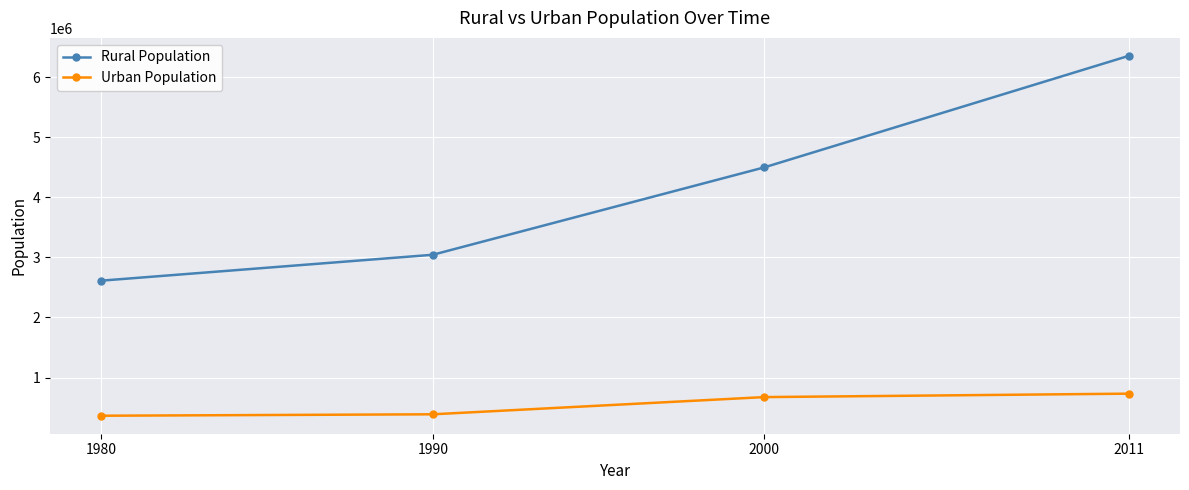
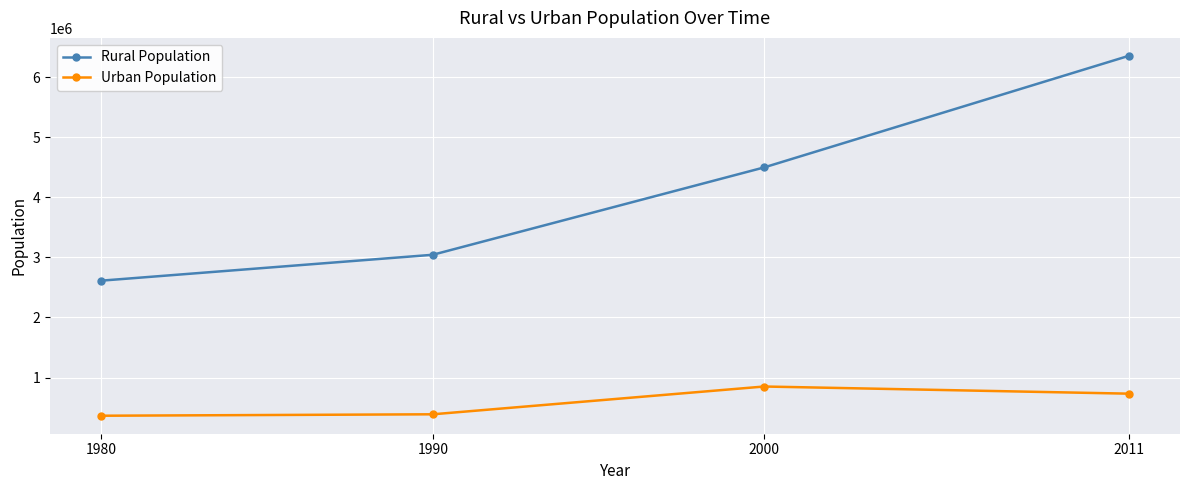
Urban Population, 2000: 700000 -> 900000
